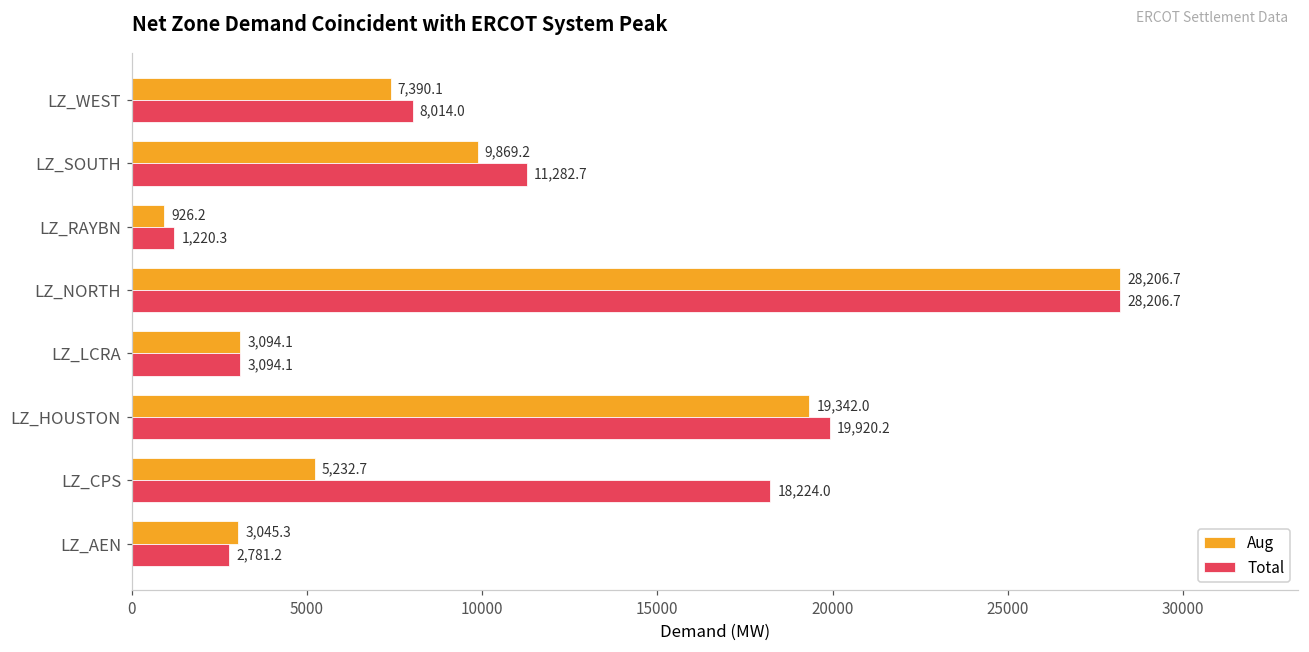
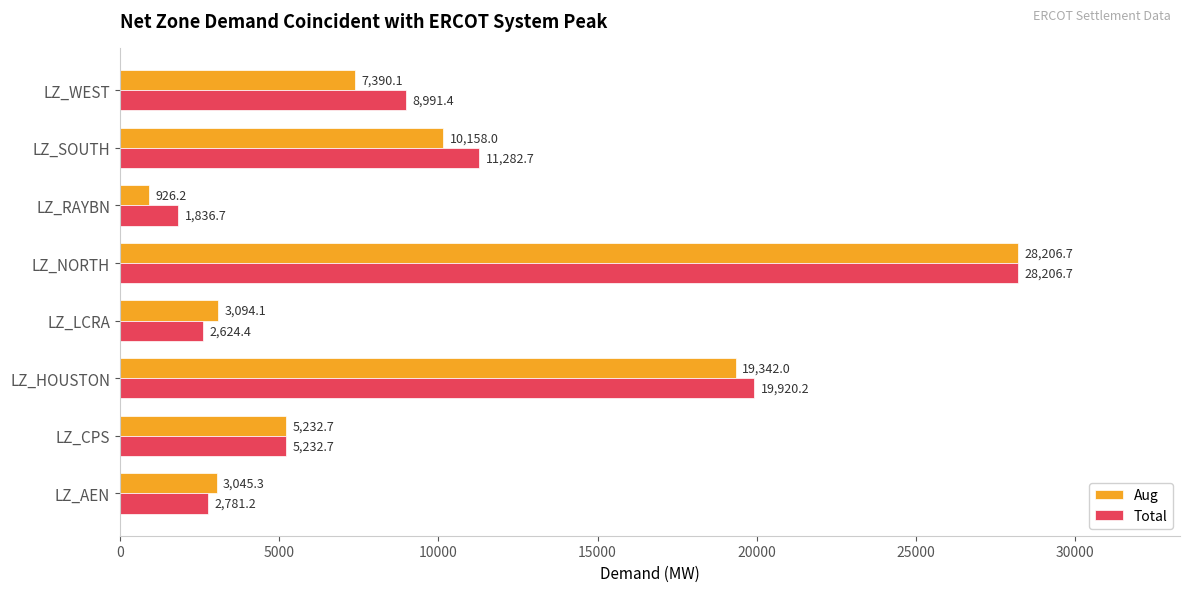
Total, LZ_WEST: 8,014.0 -> 8,991.4
Aug, LZ_SOUTH: 9,869.2 -> 10,158.0
Total, LZ_RAYBN: 1,220.3 -> 1,836.7
Total, LZ_LCRA: 3,094.1 -> 2,624.4
Total, LZ_CPS: 18,224.0 -> 5,232.7
